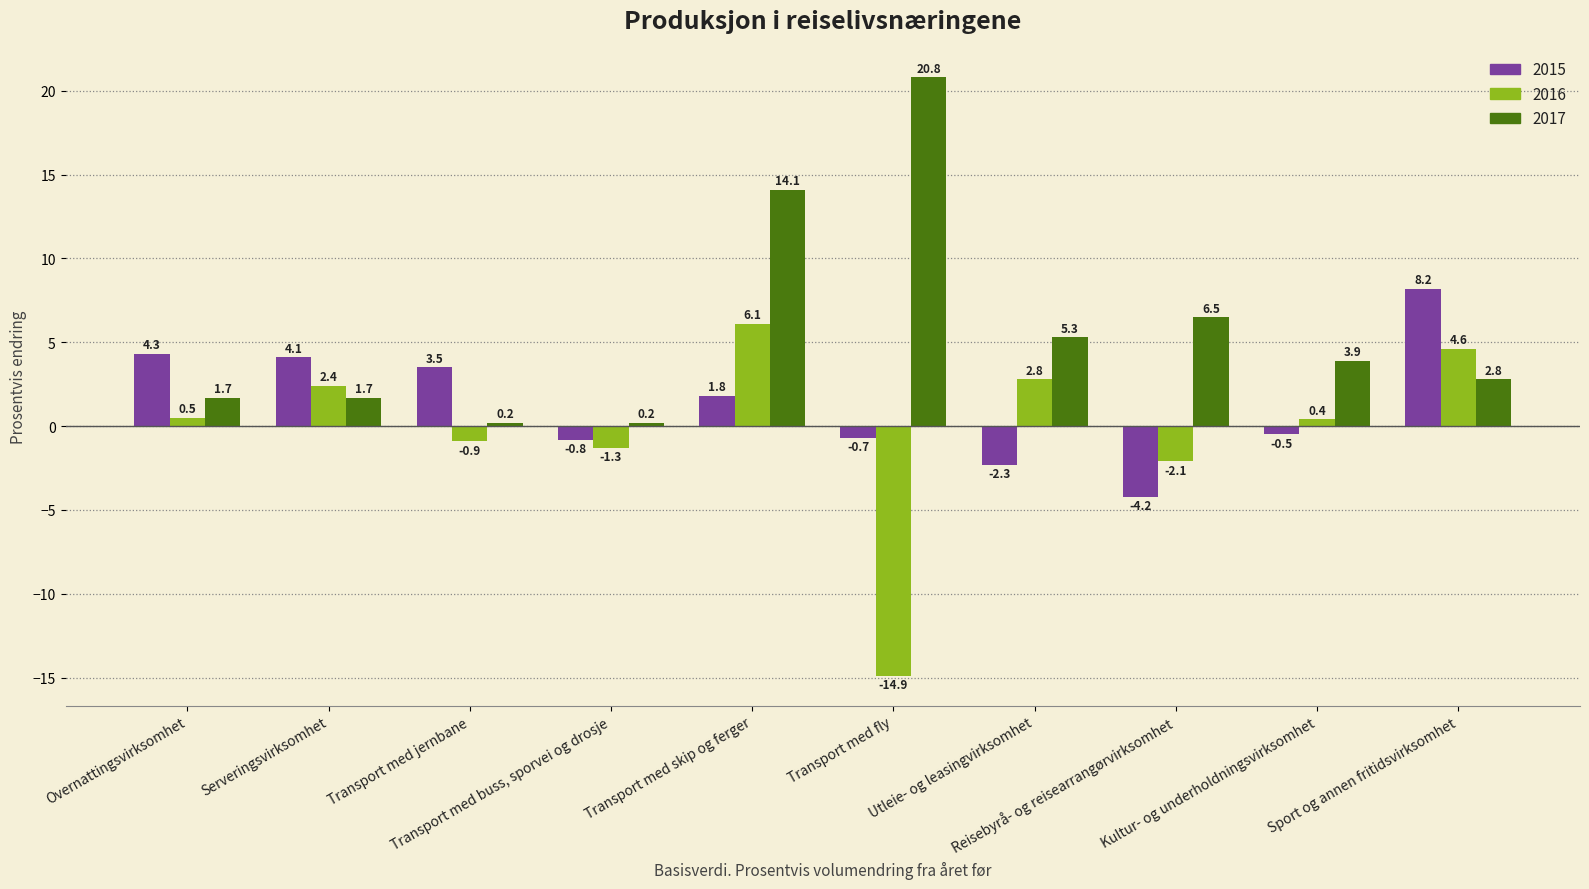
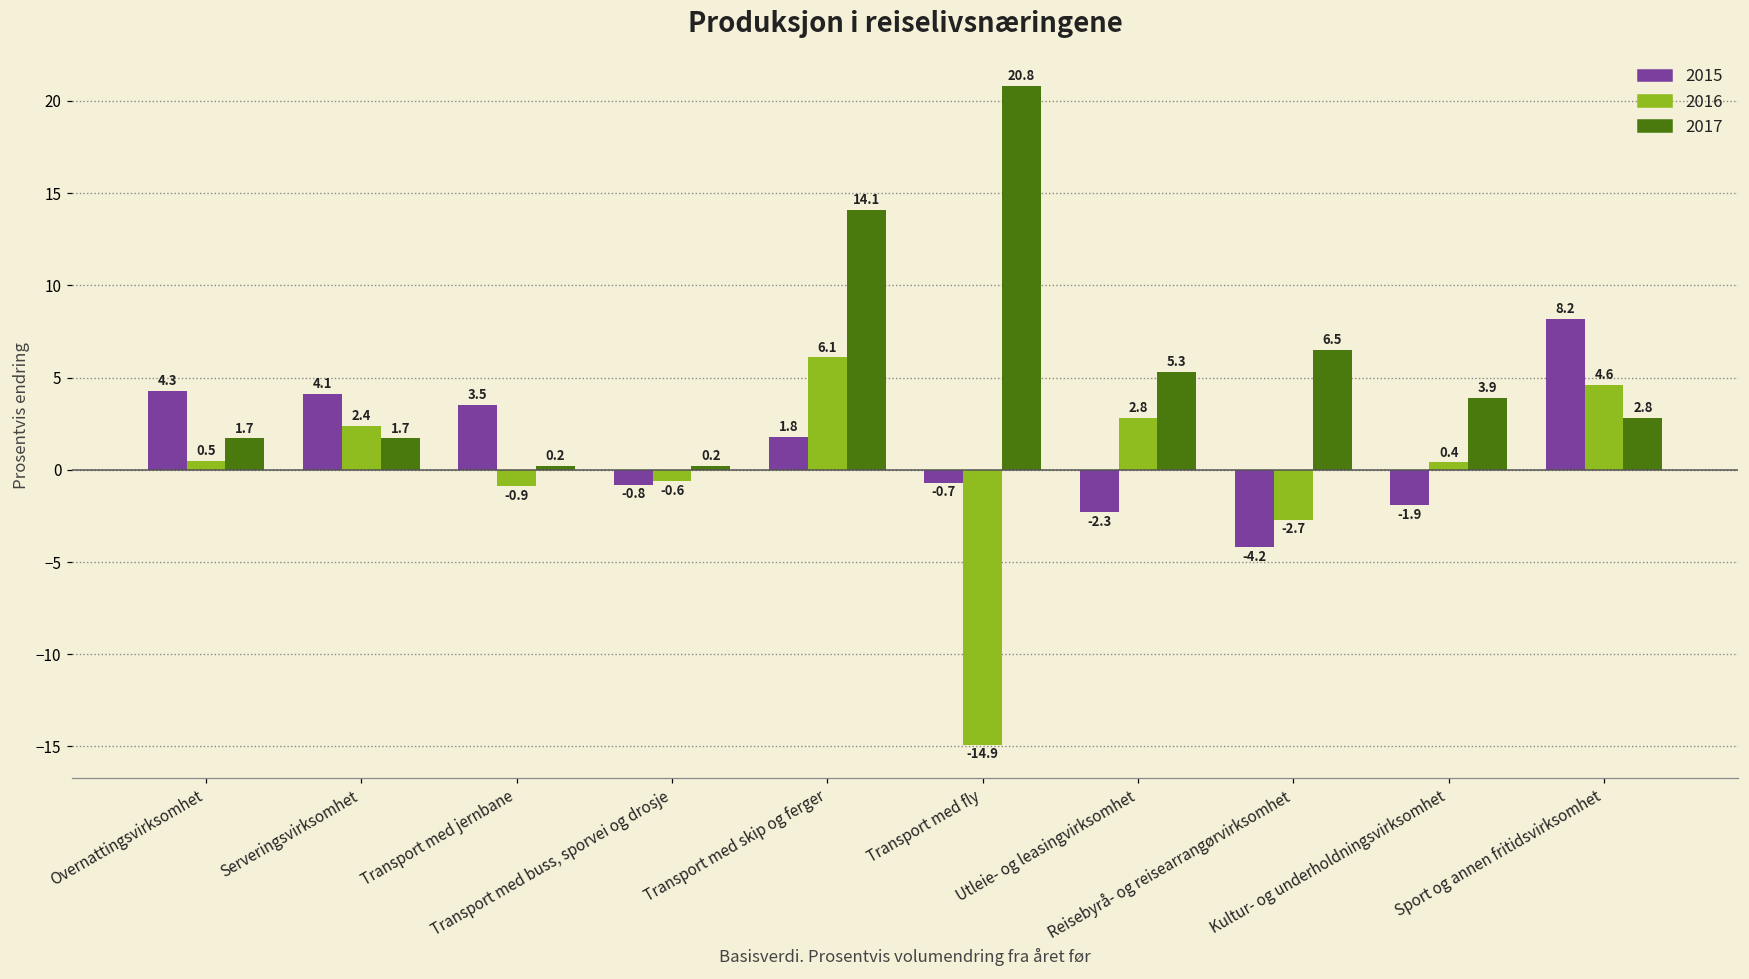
2016, Transport med buss, sporvei og drosje: -1.3 -> -0.6
2016, Reisebyrå- og reisearrangørvirksomhet: -2.1 -> -2.7
2015, Kultur- og underholdningsvirksomhet: -0.5 -> -1.9
